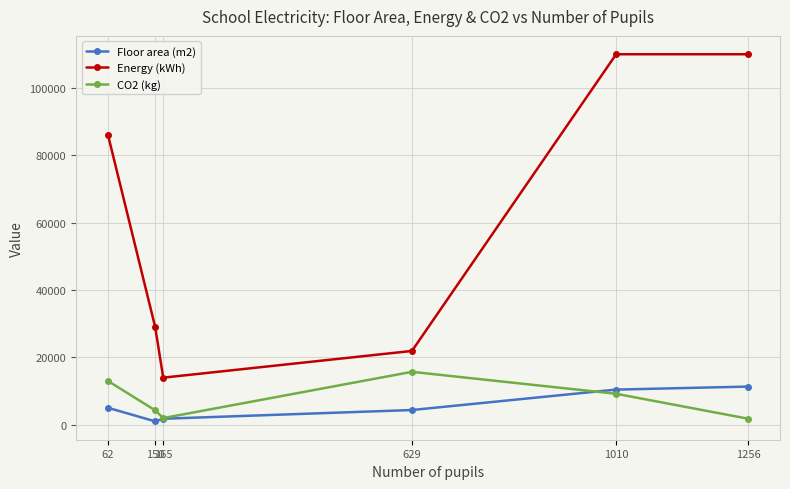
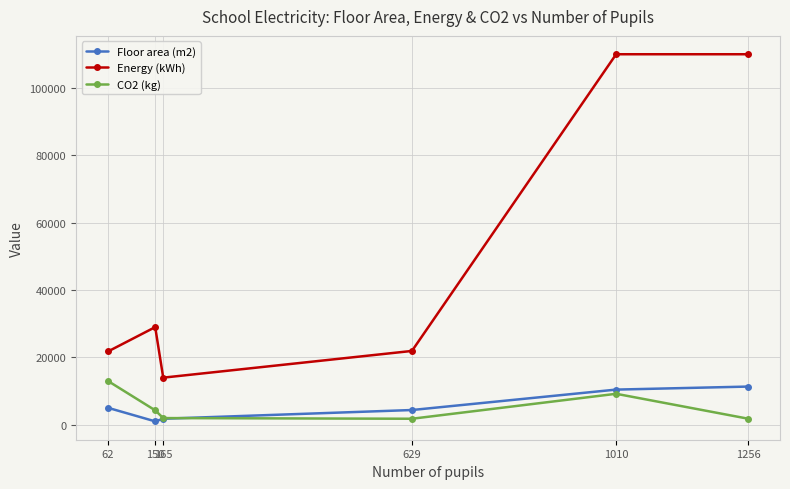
Energy (kWh), 62: 86000 -> 22000
CO2 (kg), 629: 16000 -> 2000
